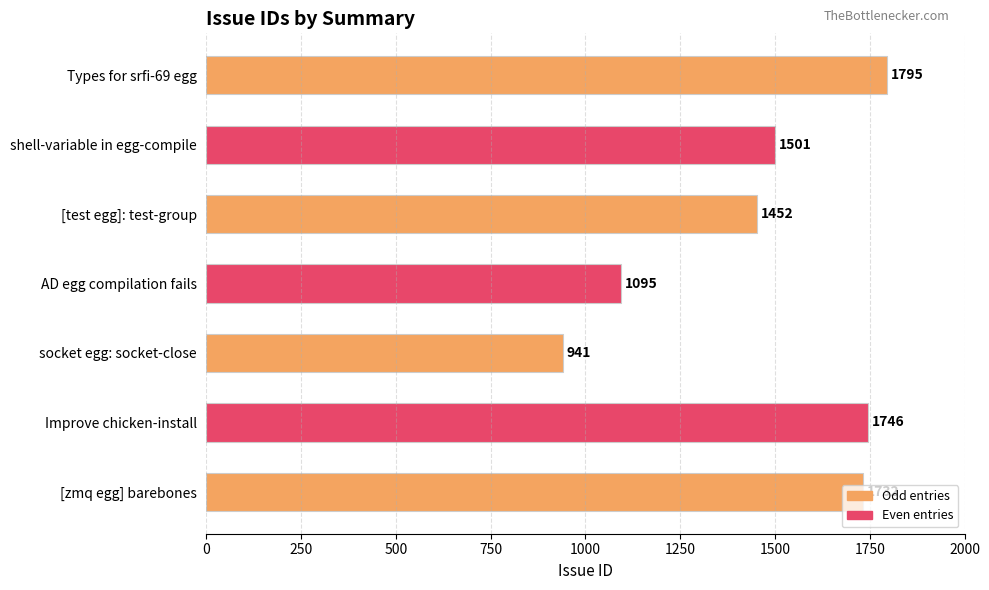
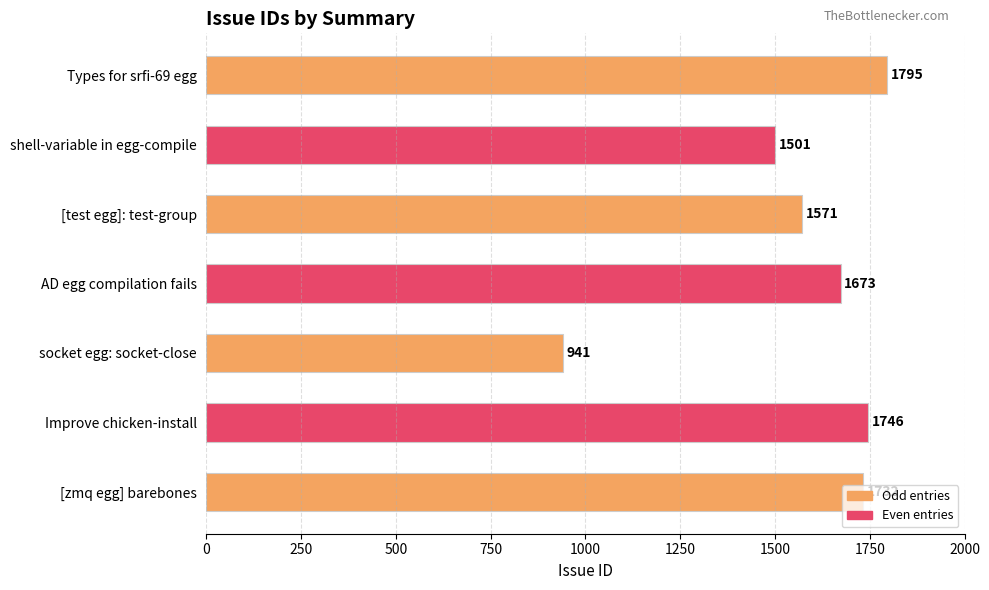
[test egg]: test-group: 1452 -> 1571
AD egg compilation fails: 1095 -> 1673
